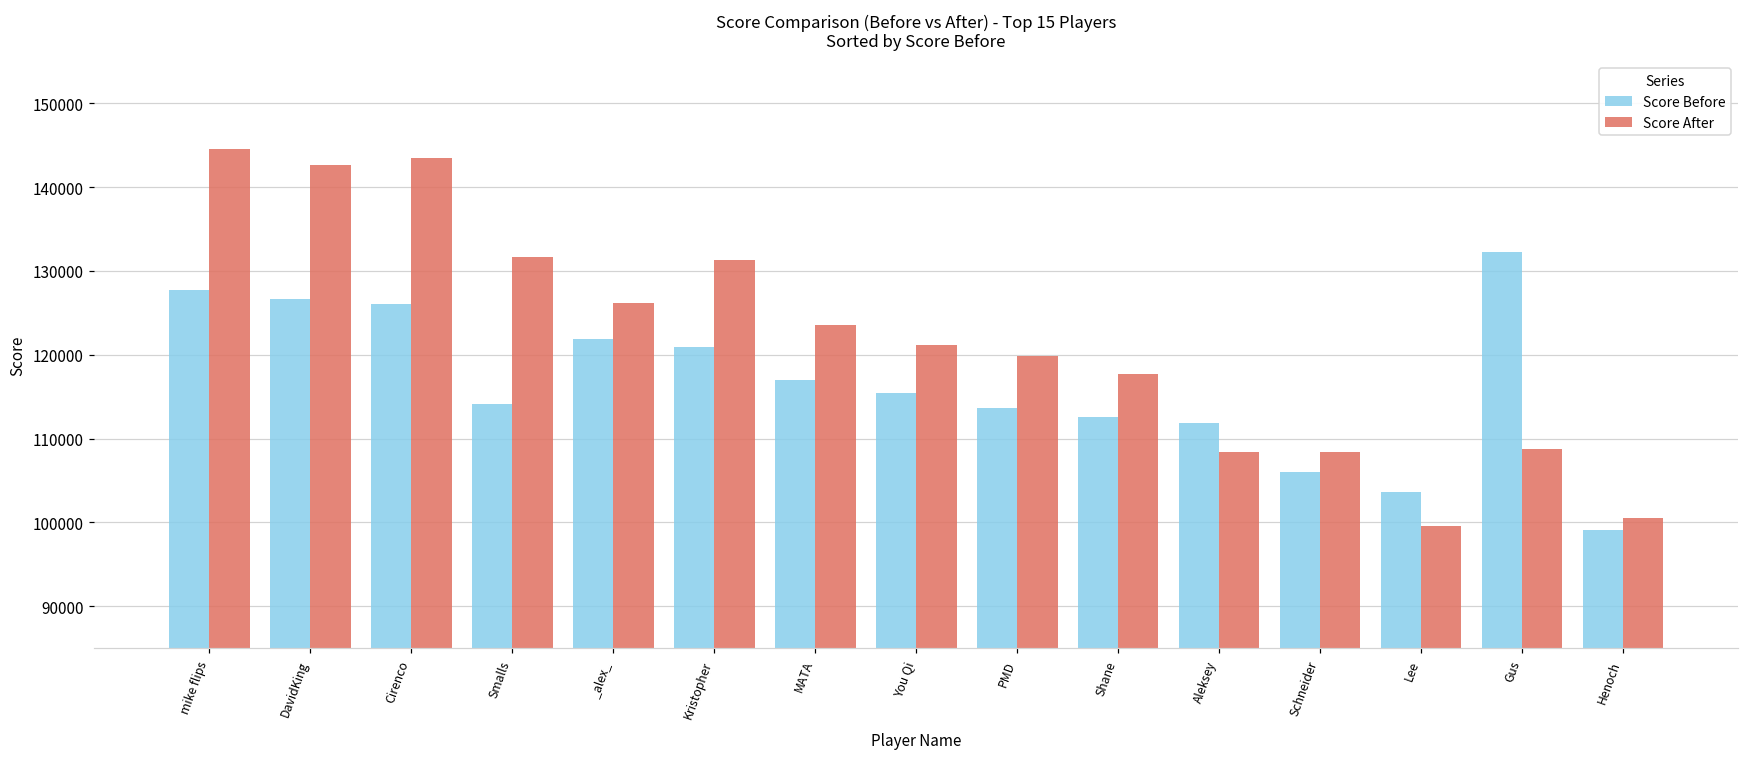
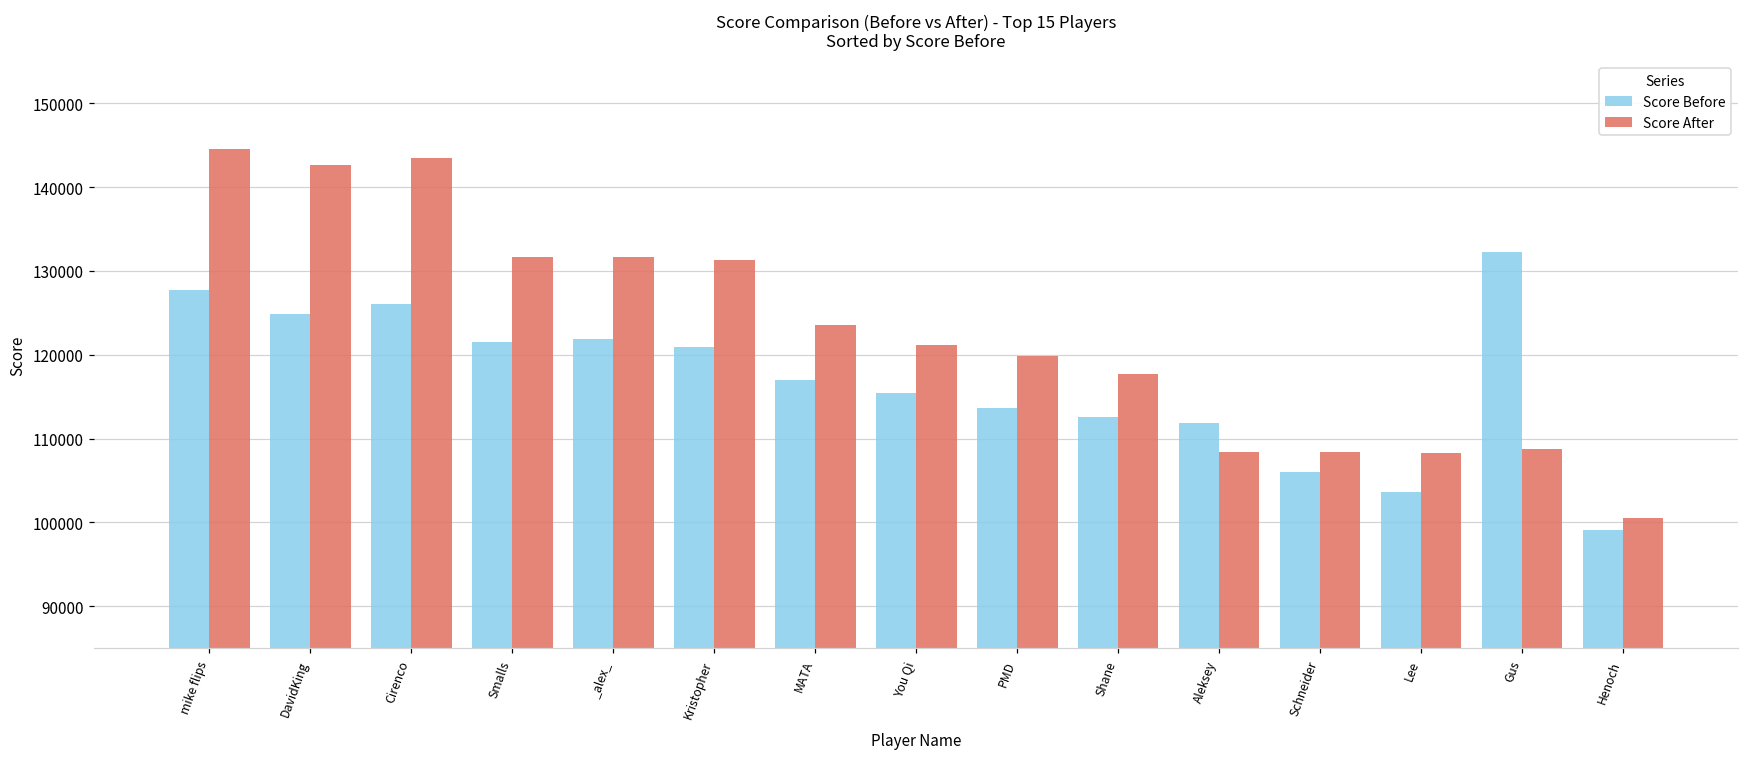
Score Before, DavidKing: 127000 -> 125000
Score Before, Smalls: 114000 -> 122000
Score After, _alex_: 126000 -> 132000
Score After, Lee: 100000 -> 108000
